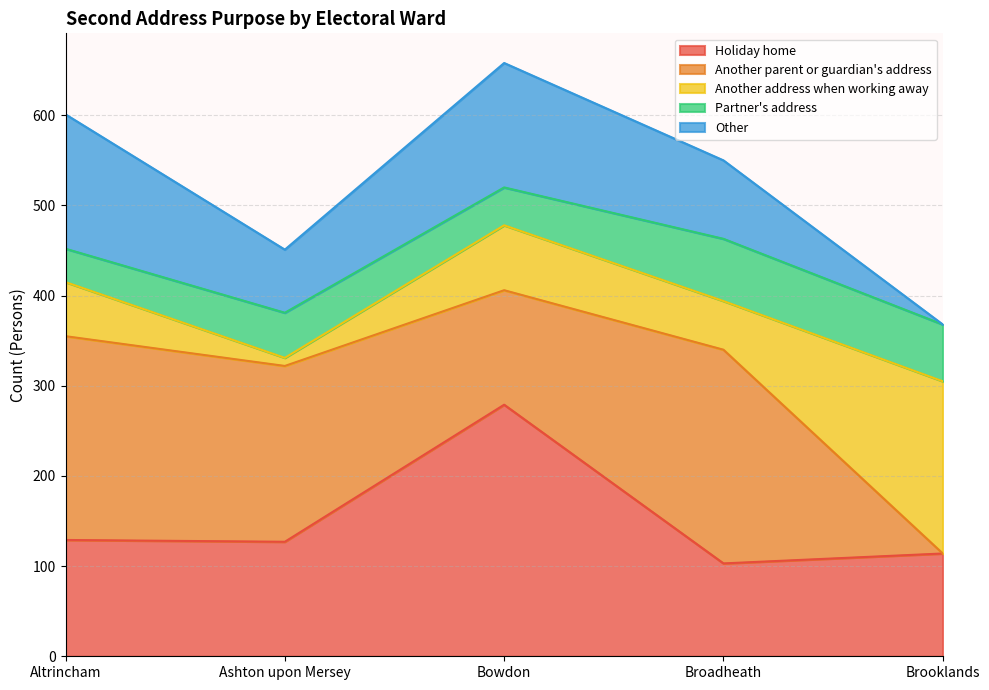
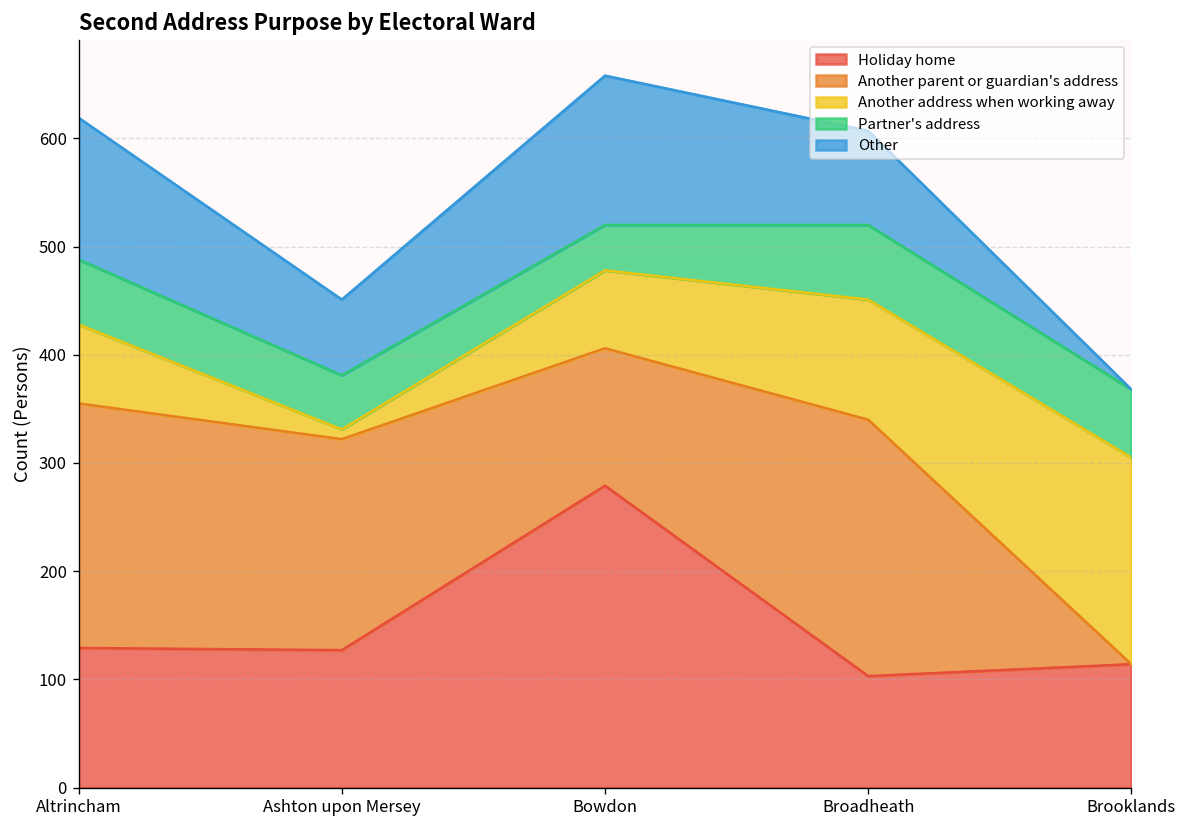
Another address when working away, Altrincham: 60 -> 70
Partner's address, Altrincham: 40 -> 60
Other, Altrincham: 150 -> 130
Another address when working away, Broadheath: 50 -> 110
